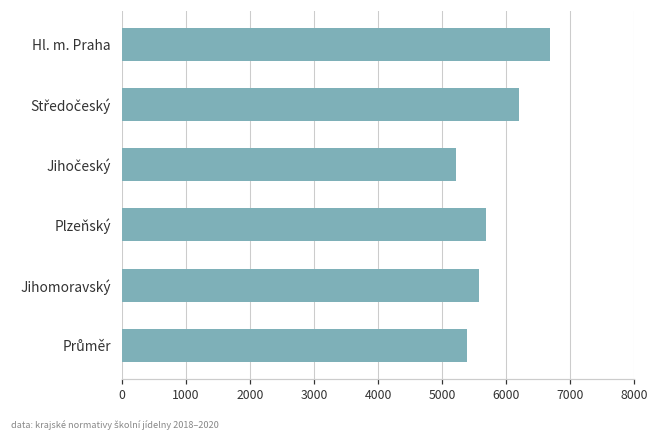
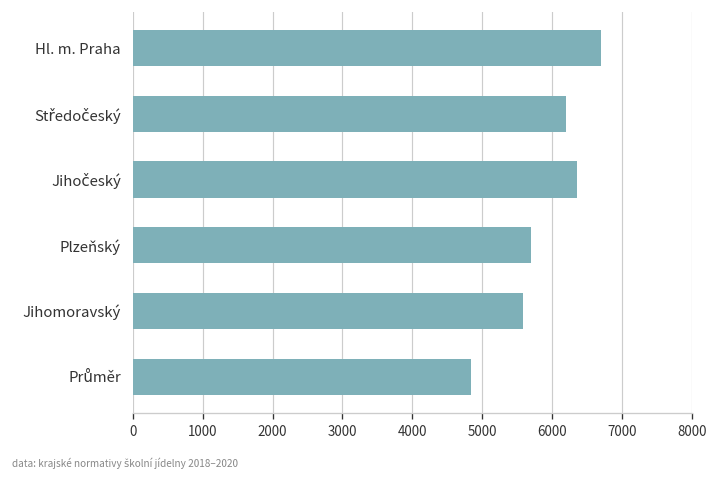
Jihočeský: 5200 -> 6400
Průměr: 5400 -> 4800
